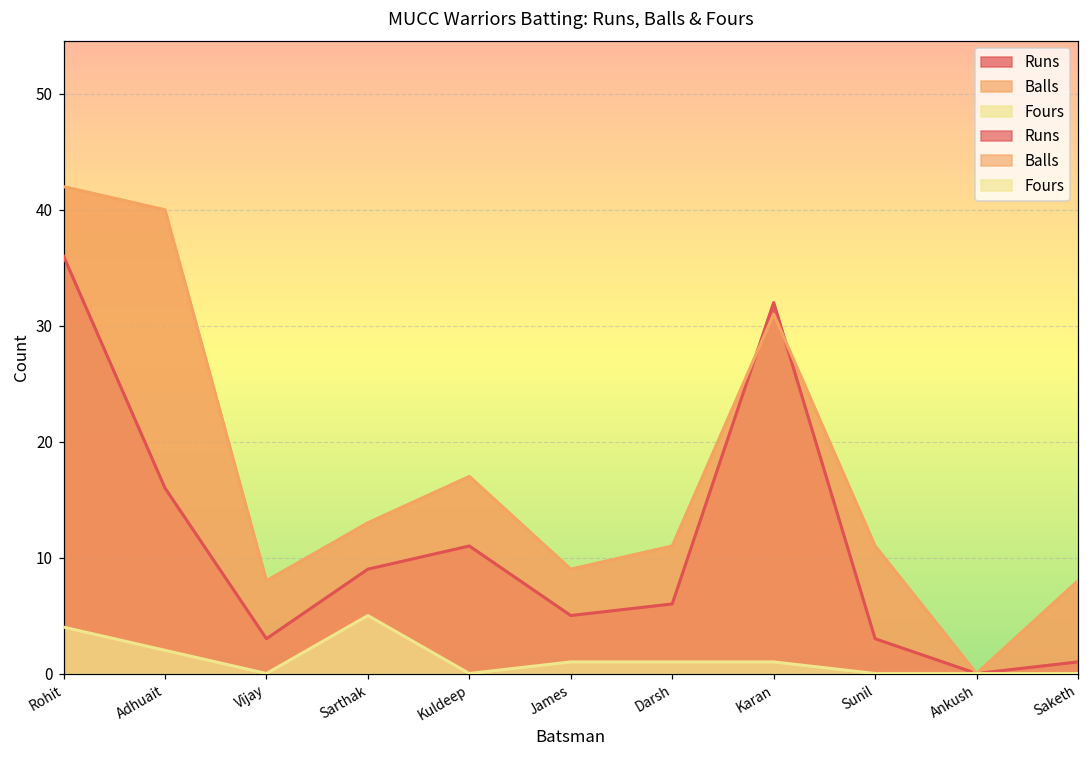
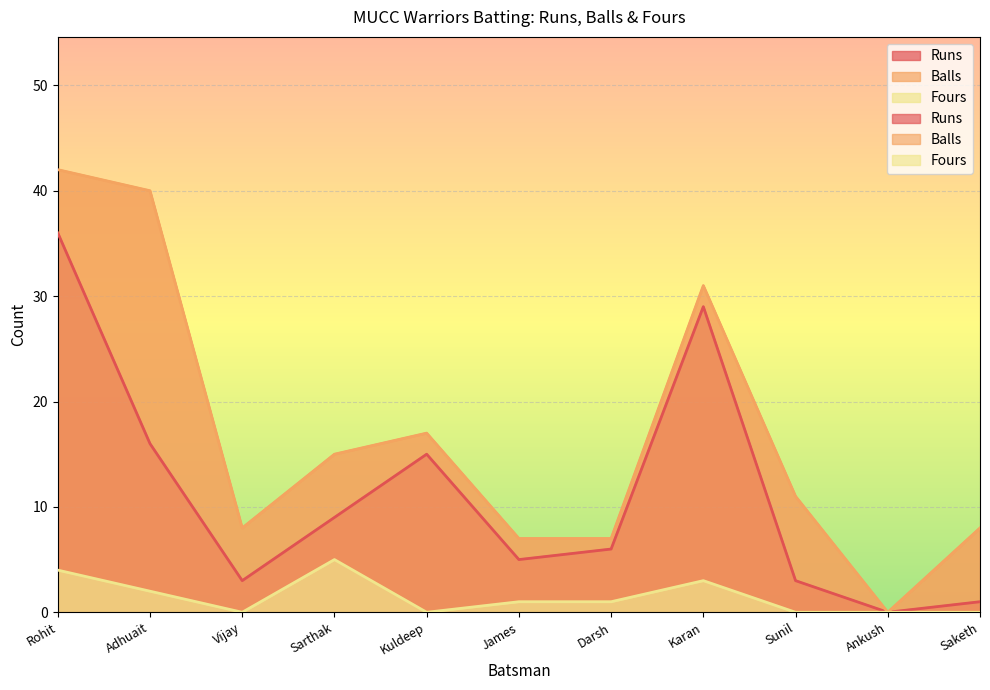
Balls, Sarthak: 13 -> 15
Runs, Kuldeep: 11 -> 15
Balls, James: 9 -> 7
Balls, Darsh: 11 -> 7
Runs, Karan: 32 -> 29
Fours, Karan: 1 -> 3
